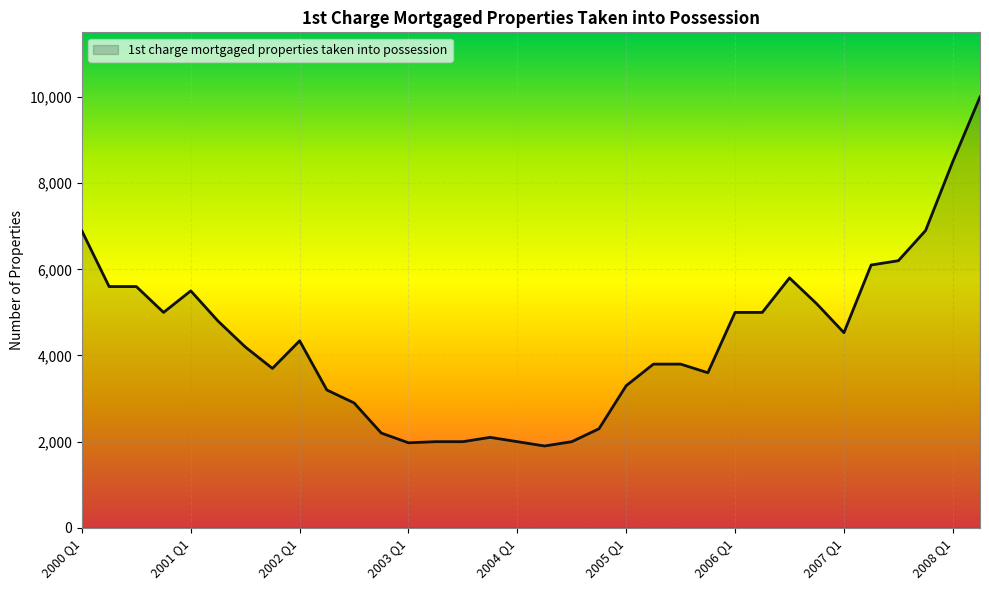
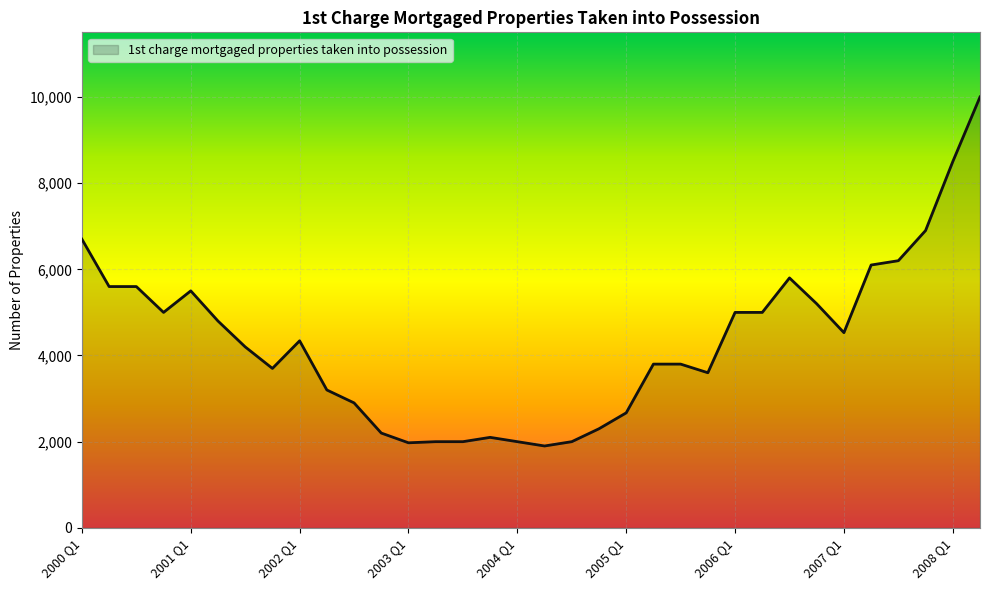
2000 Q1: 6,900 -> 6,700
2005 Q1: 3,300 -> 2,700
